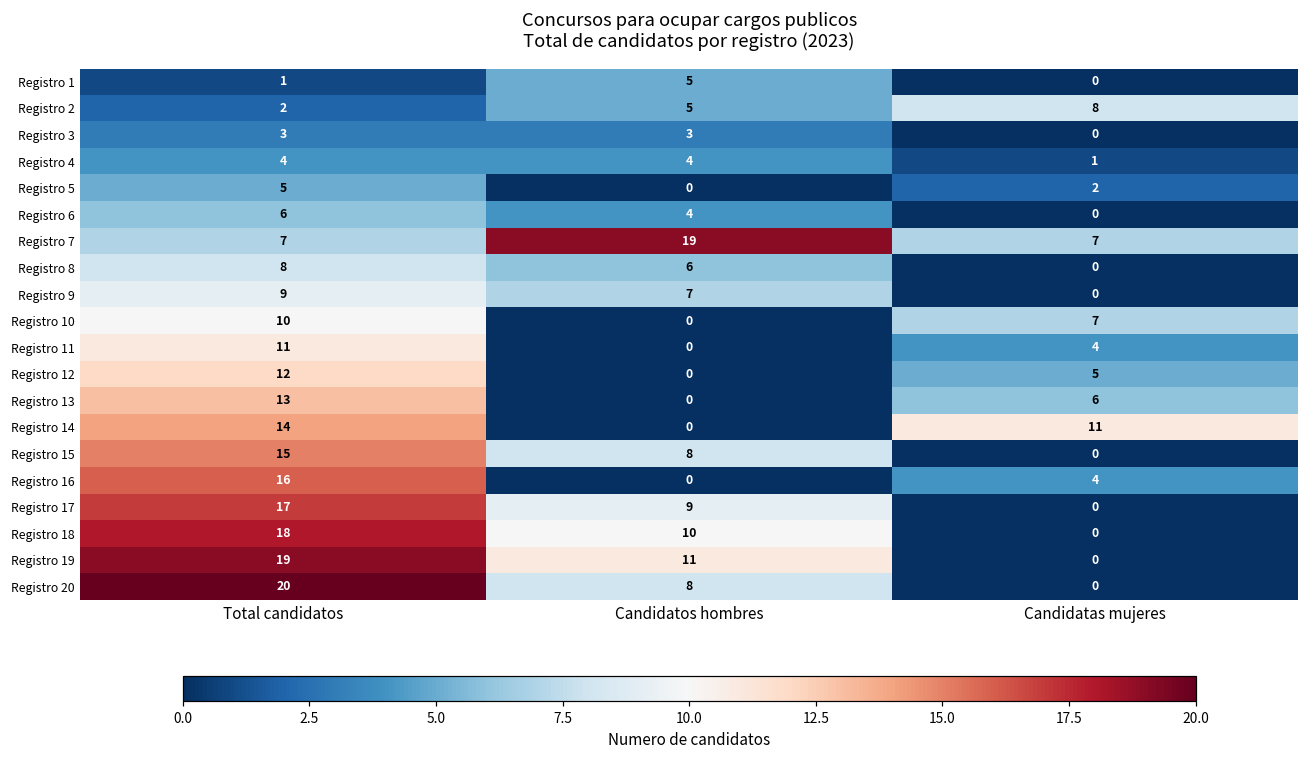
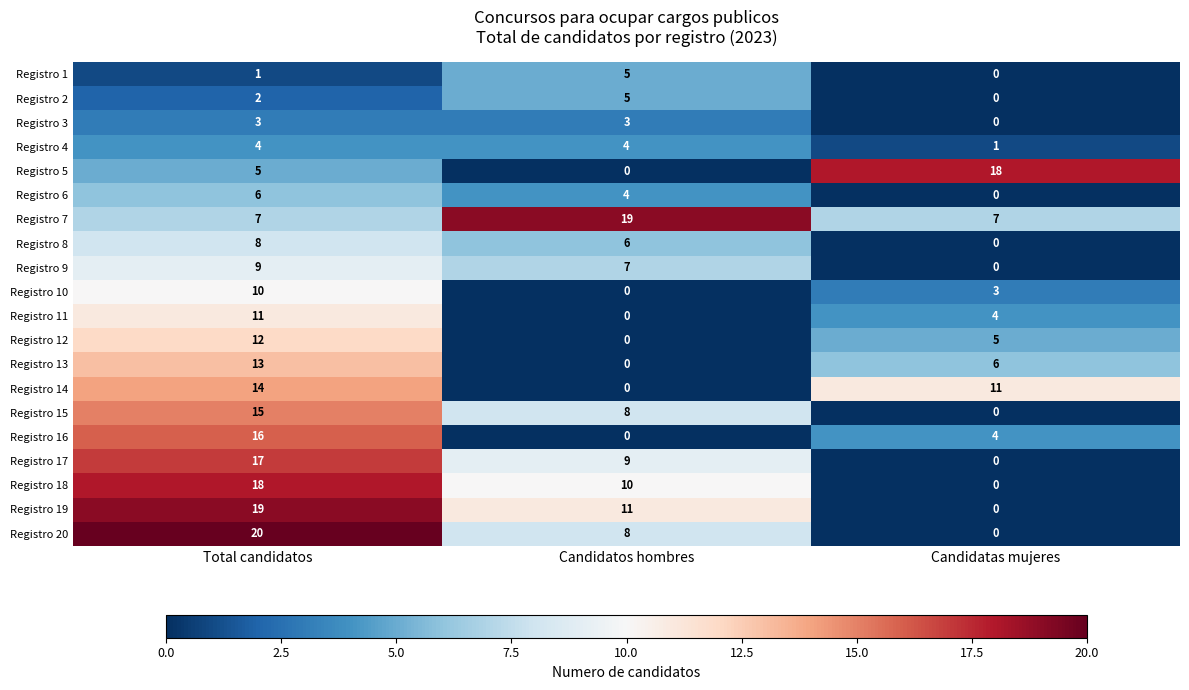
Registro 2, Candidatas mujeres: 8 -> 0
Registro 5, Candidatas mujeres: 2 -> 18
Registro 10, Candidatas mujeres: 7 -> 3
